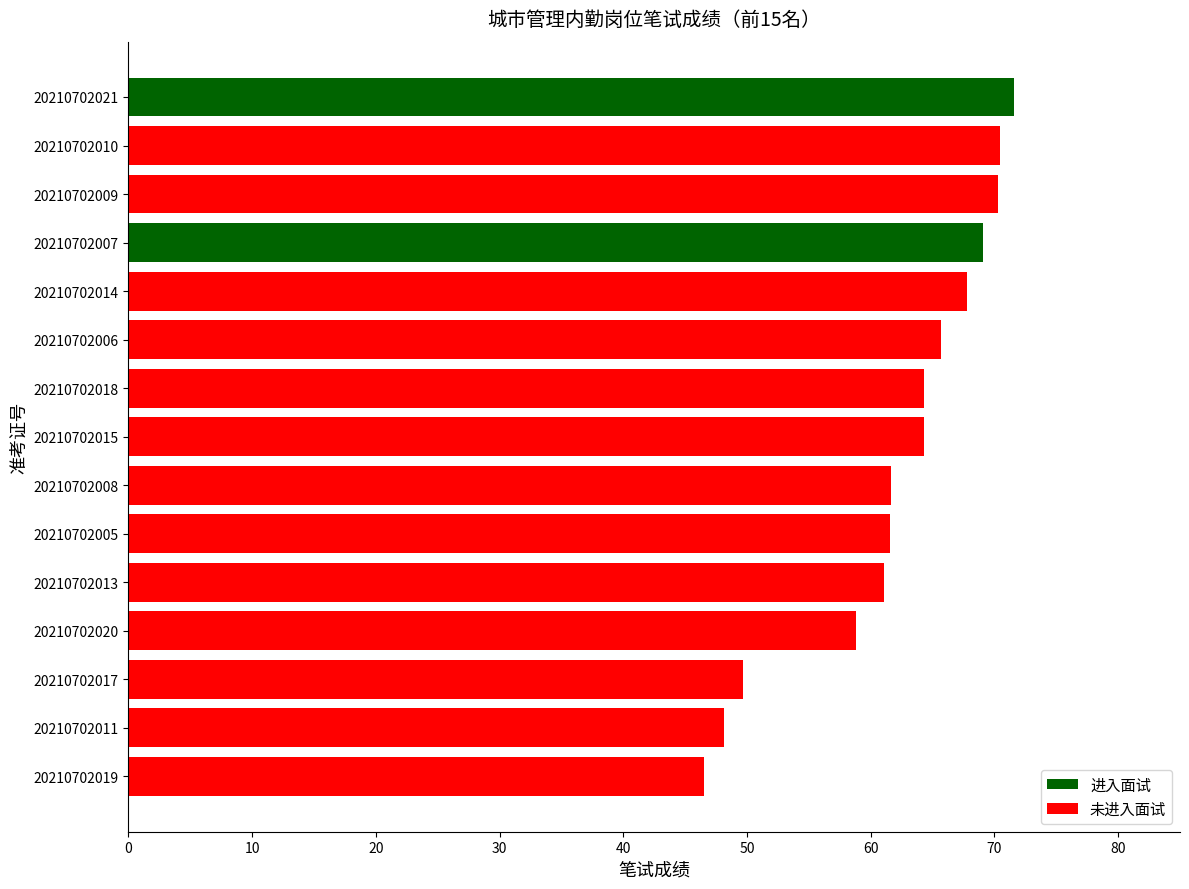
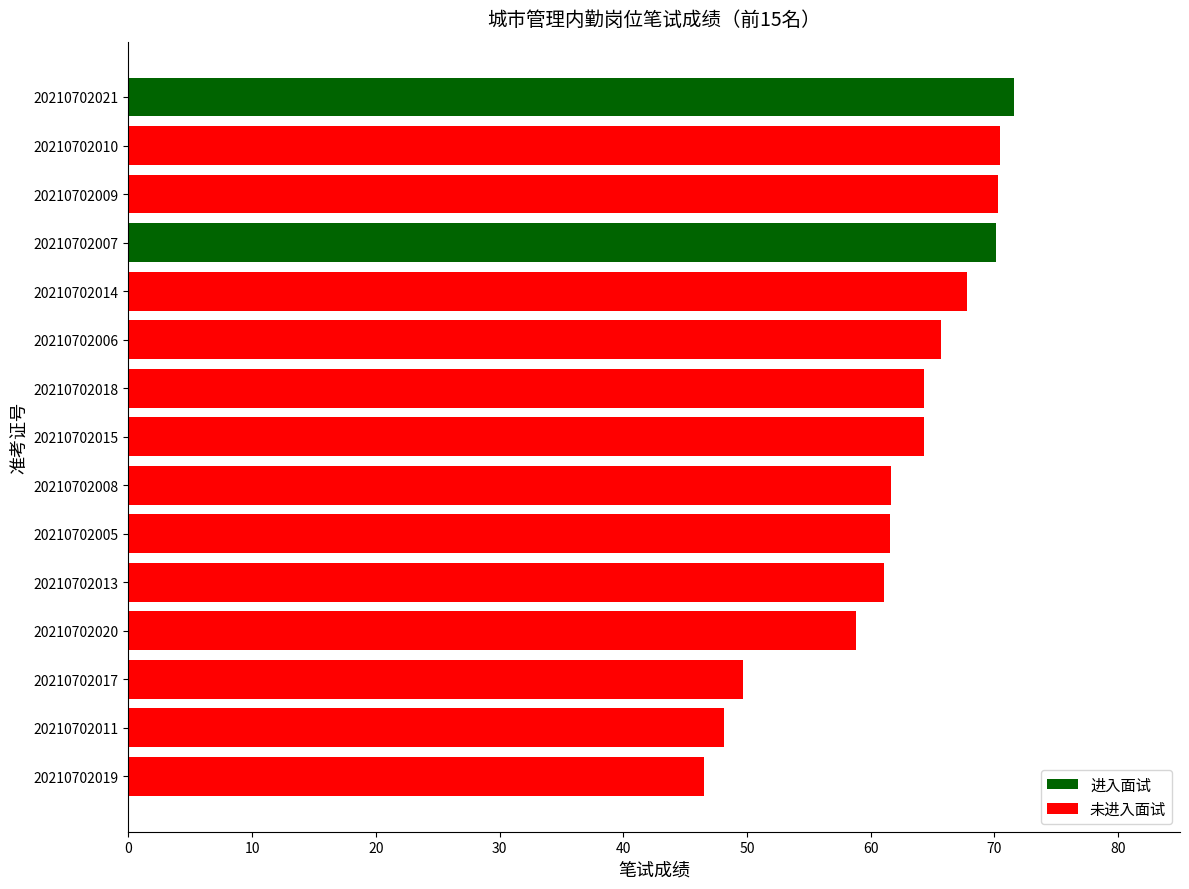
20210702007: 69.1 -> 70.1
